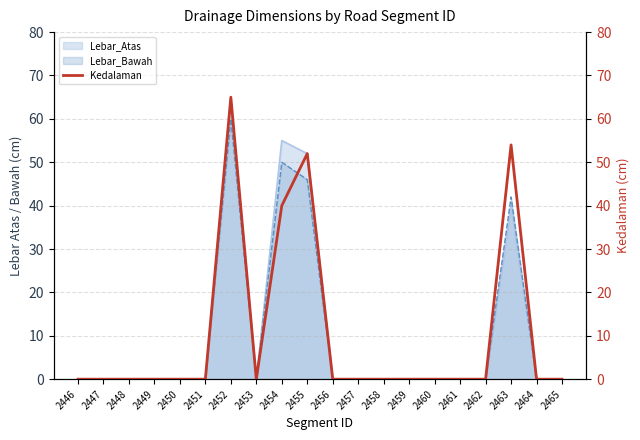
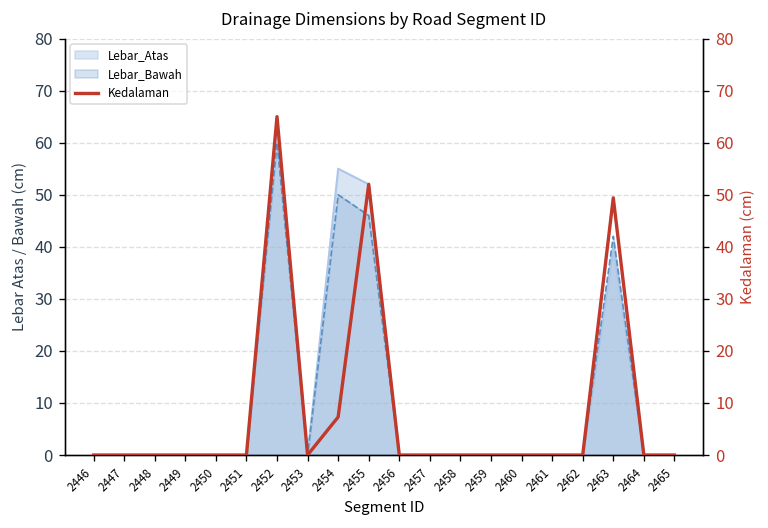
Kedalaman, 2454: 40 -> 7
Kedalaman, 2463: 54 -> 49
